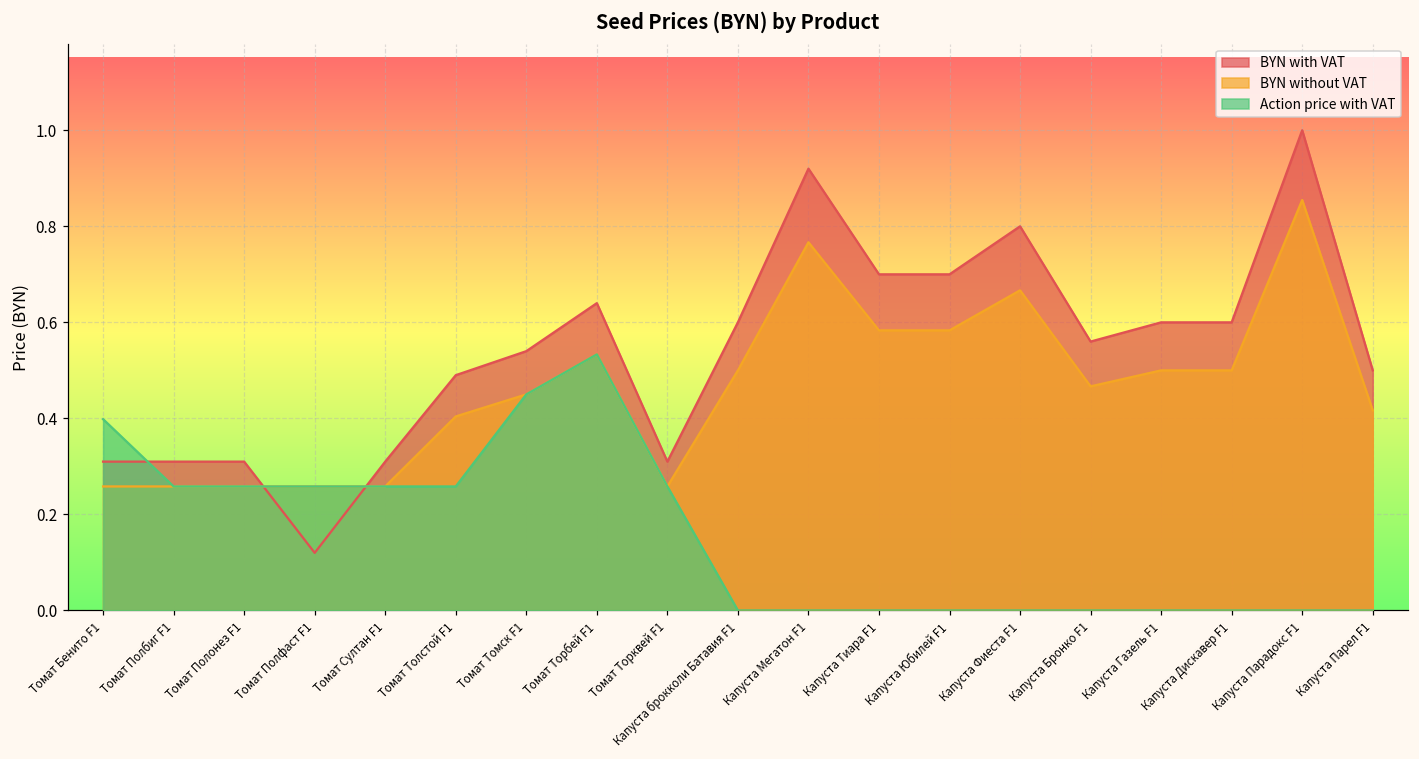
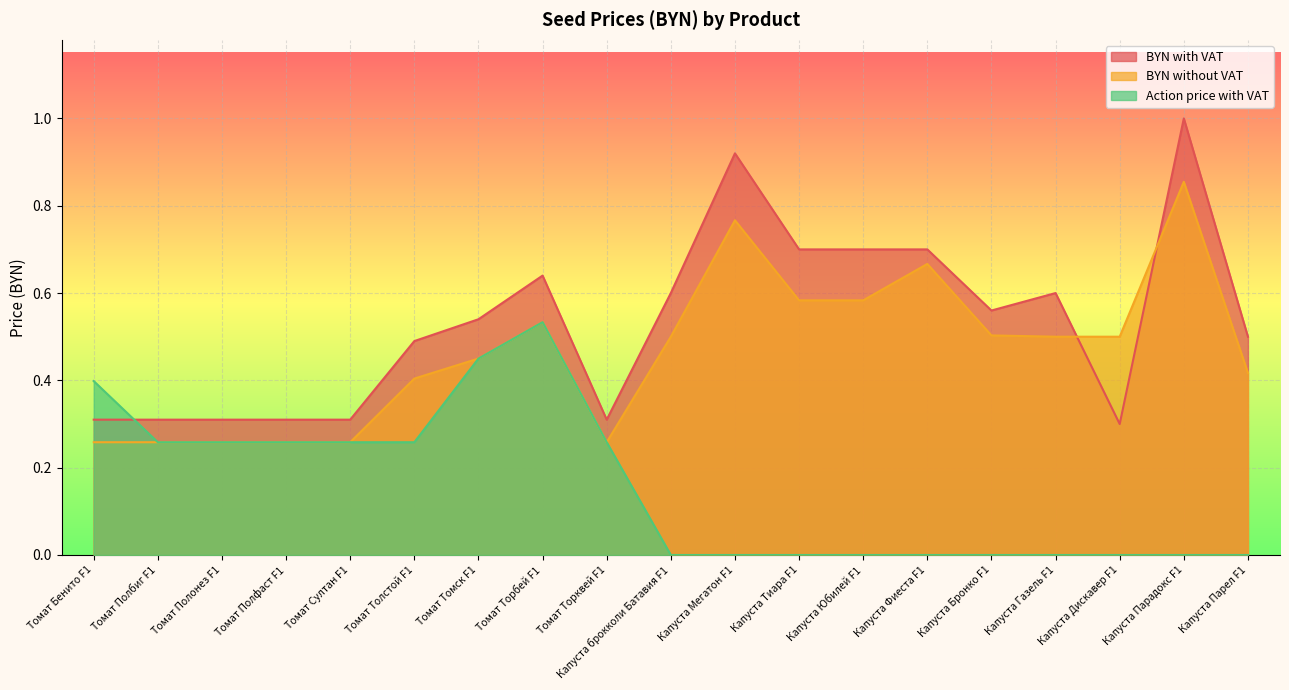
BYN with VAT, Томат Полфаст F1: 0.12 -> 0.31
BYN with VAT, Капуста Фиеста F1: 0.8 -> 0.7
BYN without VAT, Капуста Бронко F1: 0.47 -> 0.50
BYN with VAT, Капуста Дискавер F1: 0.6 -> 0.3
